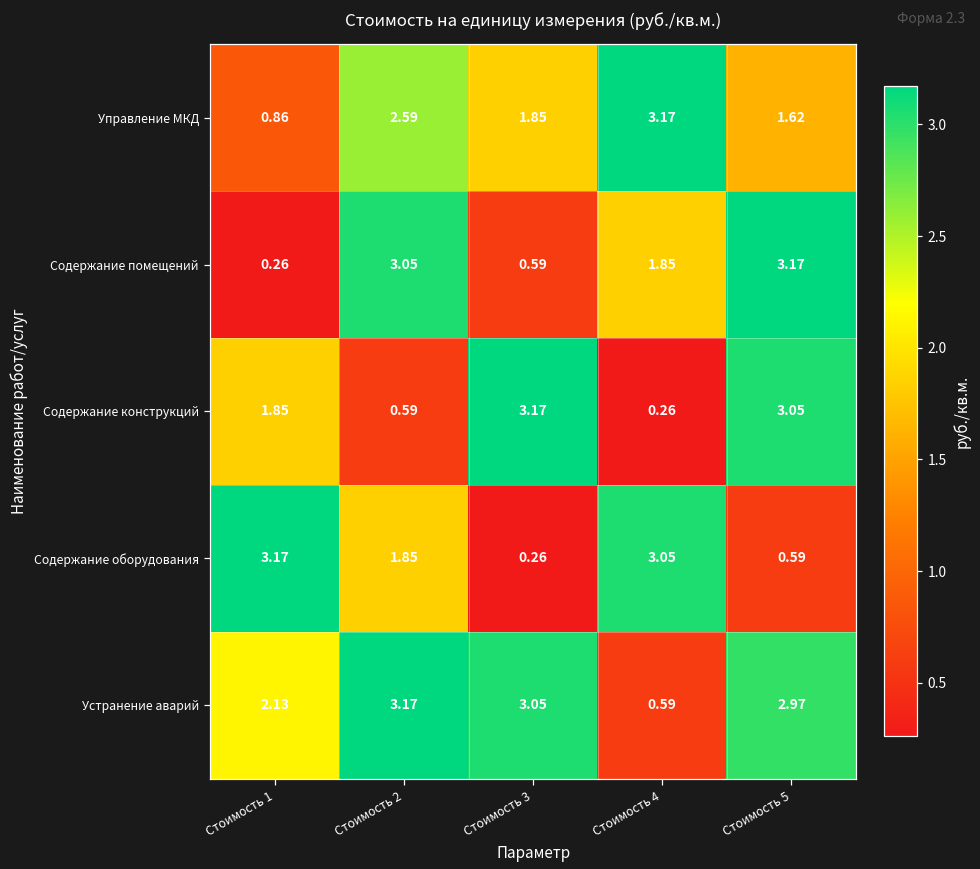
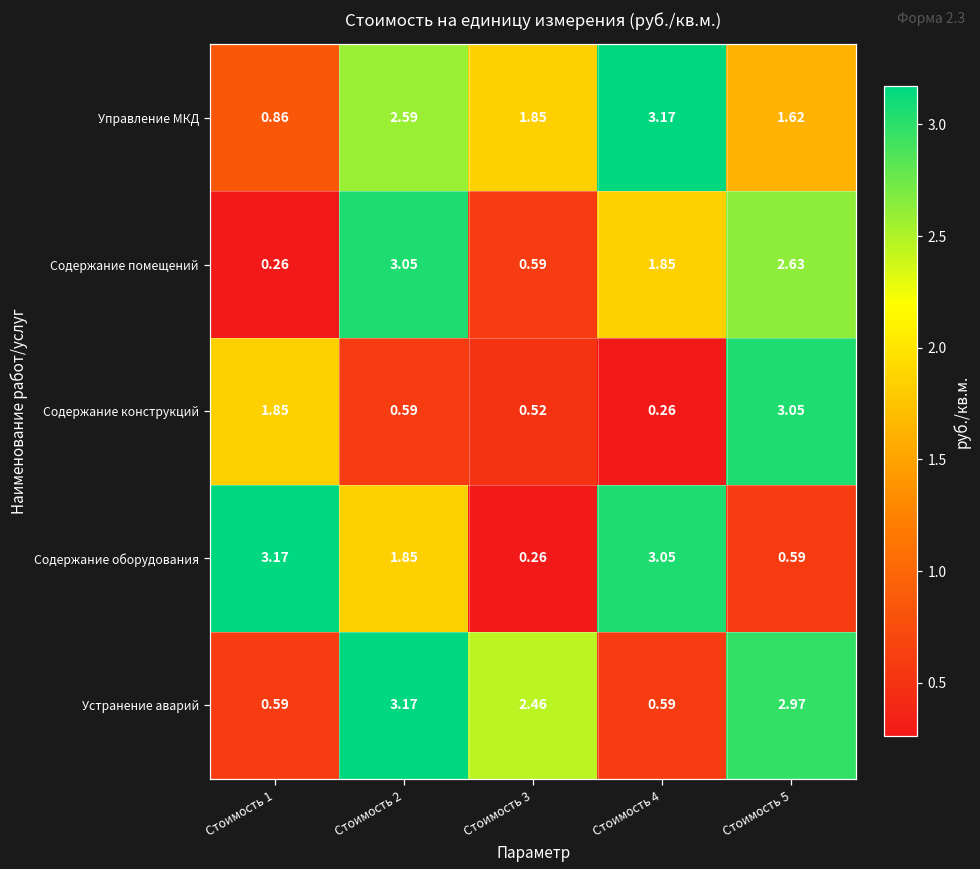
Содержание помещений, Стоимость 5: 3.17 -> 2.63
Содержание конструкций, Стоимость 3: 3.17 -> 0.52
Устранение аварий, Стоимость 1: 2.13 -> 0.59
Устранение аварий, Стоимость 3: 3.05 -> 2.46
